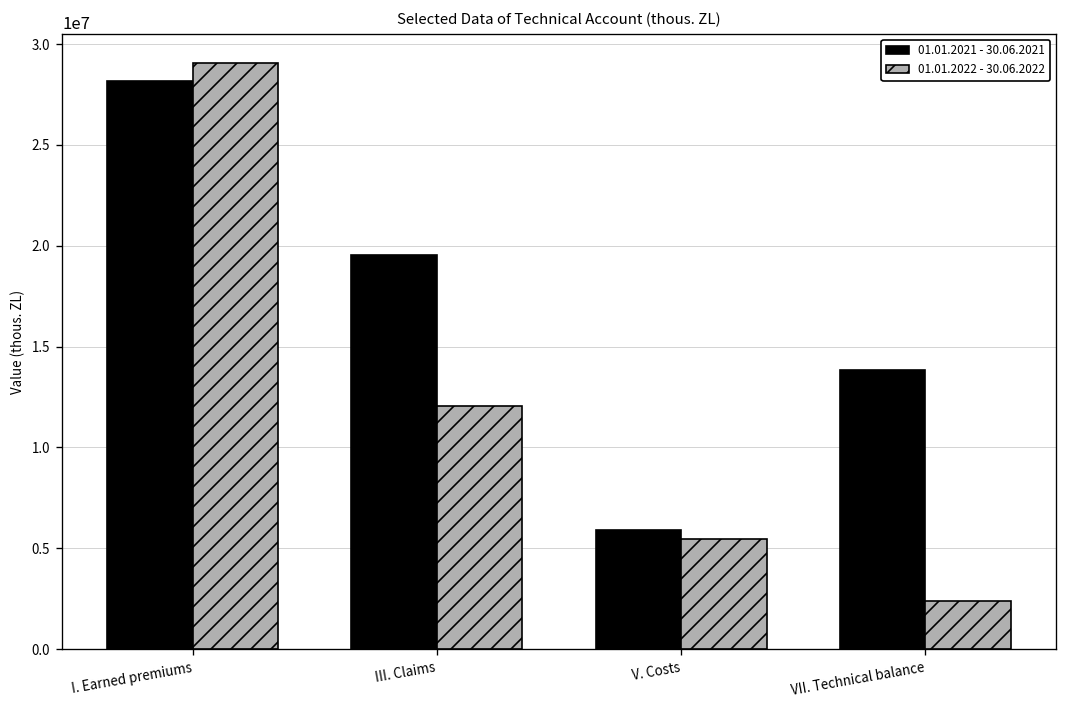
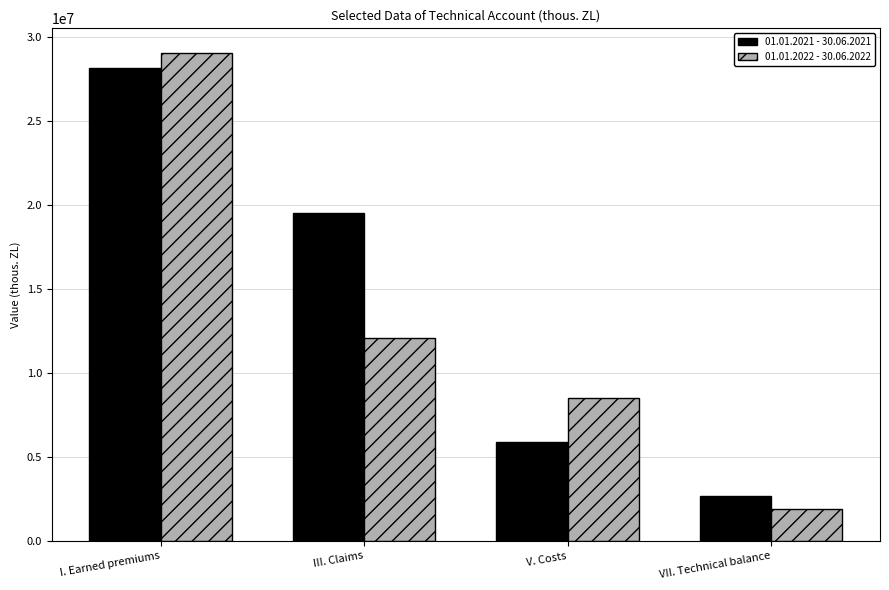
01.01.2022 - 30.06.2022, V. Costs: 5400000 -> 8500000
01.01.2021 - 30.06.2021, VII. Technical balance: 13800000 -> 2700000
01.01.2022 - 30.06.2022, VII. Technical balance: 2400000 -> 1900000
